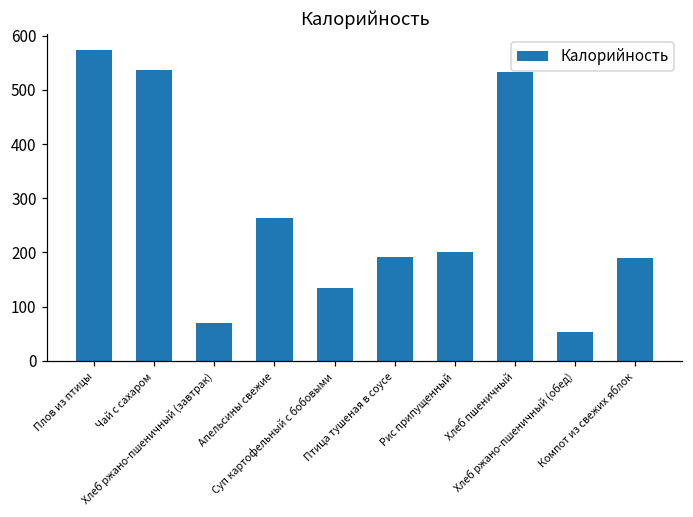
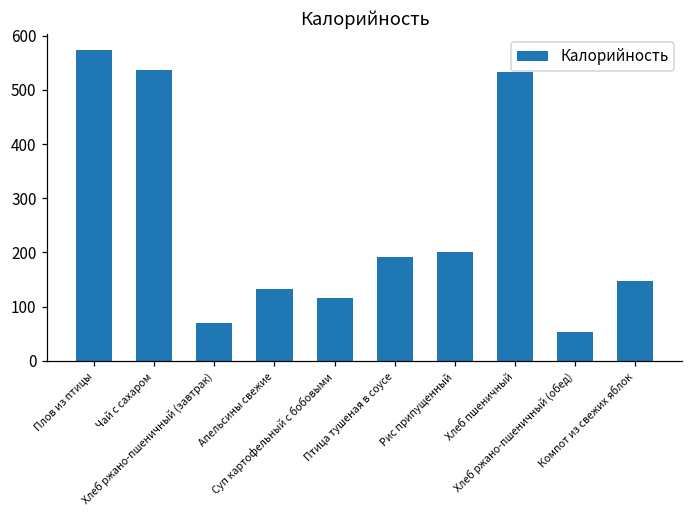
Апельсины свежие: 260 -> 130
Суп картофельный с бобовыми: 130 -> 120
Компот из свежих яблок: 190 -> 150
